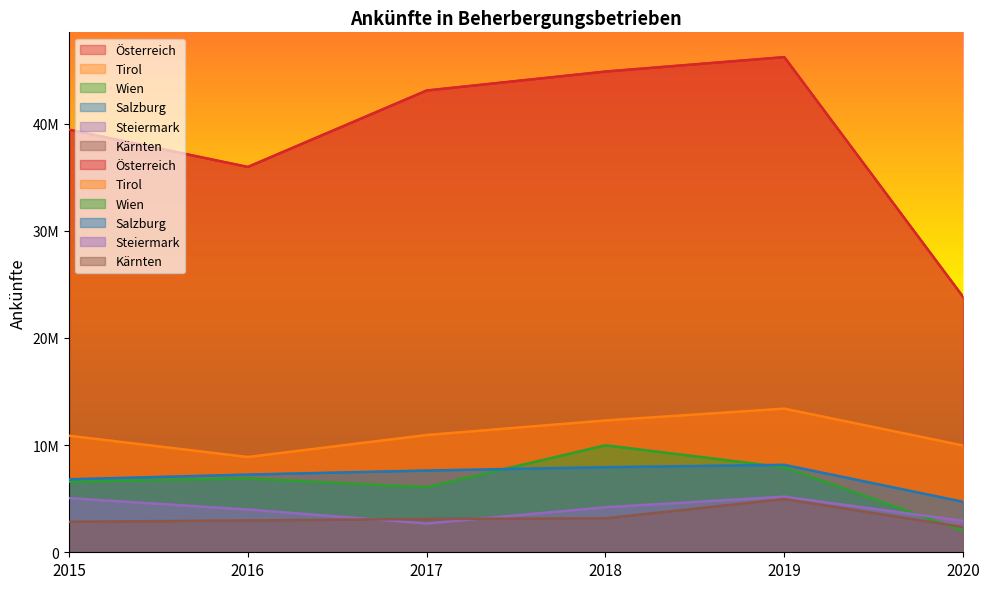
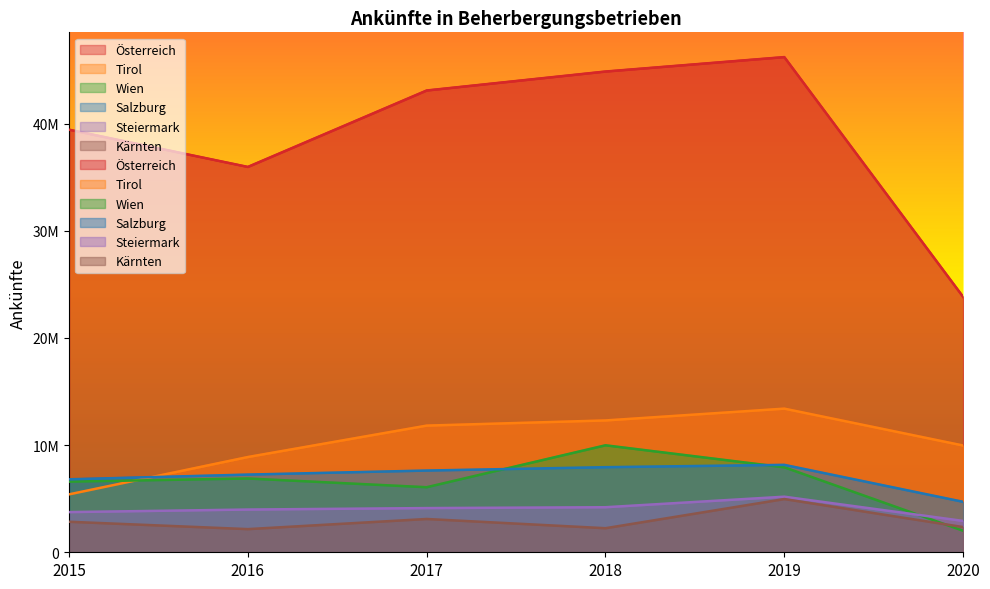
Tirol, 2015: 10900000 -> 5400000
Steiermark, 2015: 5100000 -> 3700000
Kärnten, 2016: 3000000 -> 2200000
Tirol, 2017: 10900000 -> 11800000
Steiermark, 2017: 2700000 -> 4100000
Kärnten, 2018: 3200000 -> 2200000
